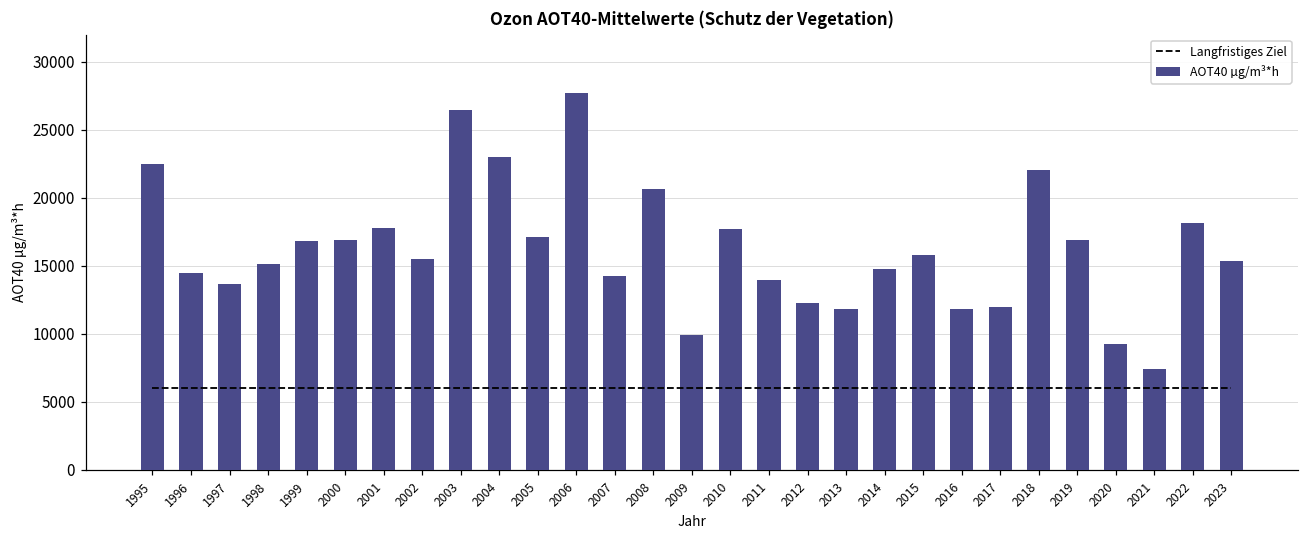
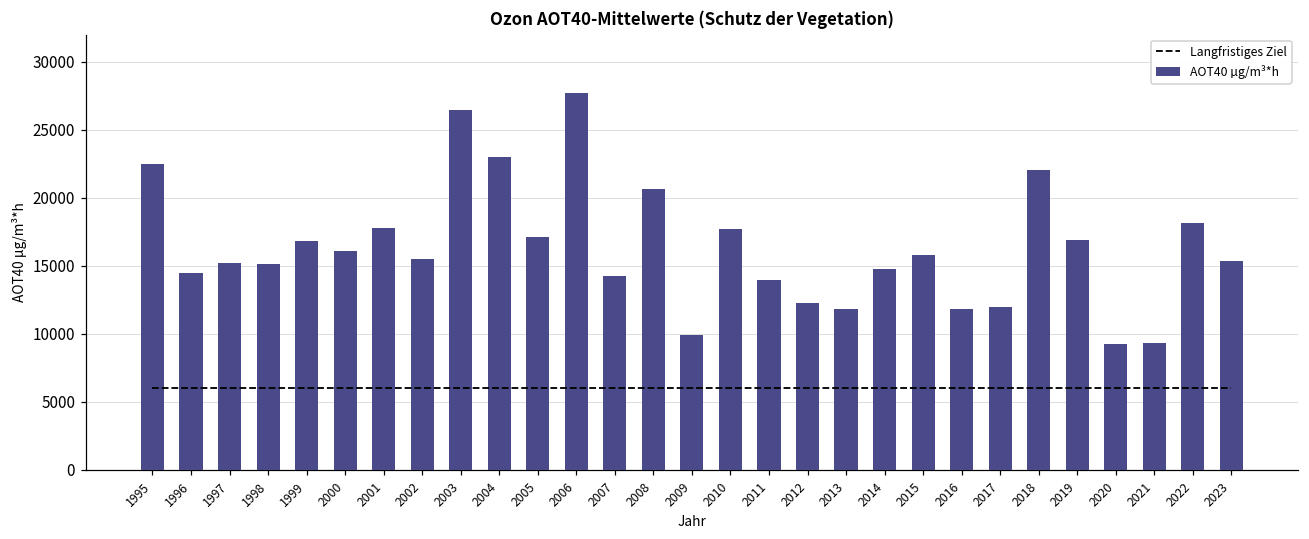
AOT40 µg/m³*h, 1997: 13600 -> 15200
AOT40 µg/m³*h, 2000: 16900 -> 16100
AOT40 µg/m³*h, 2021: 7400 -> 9300
